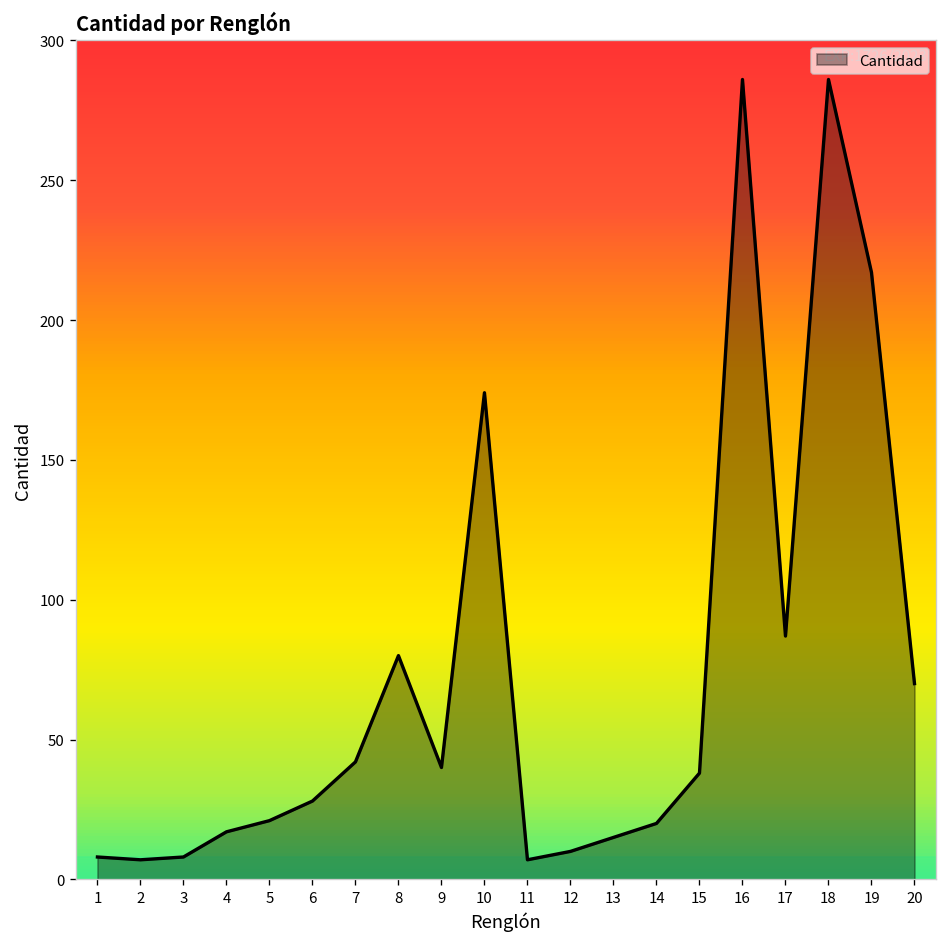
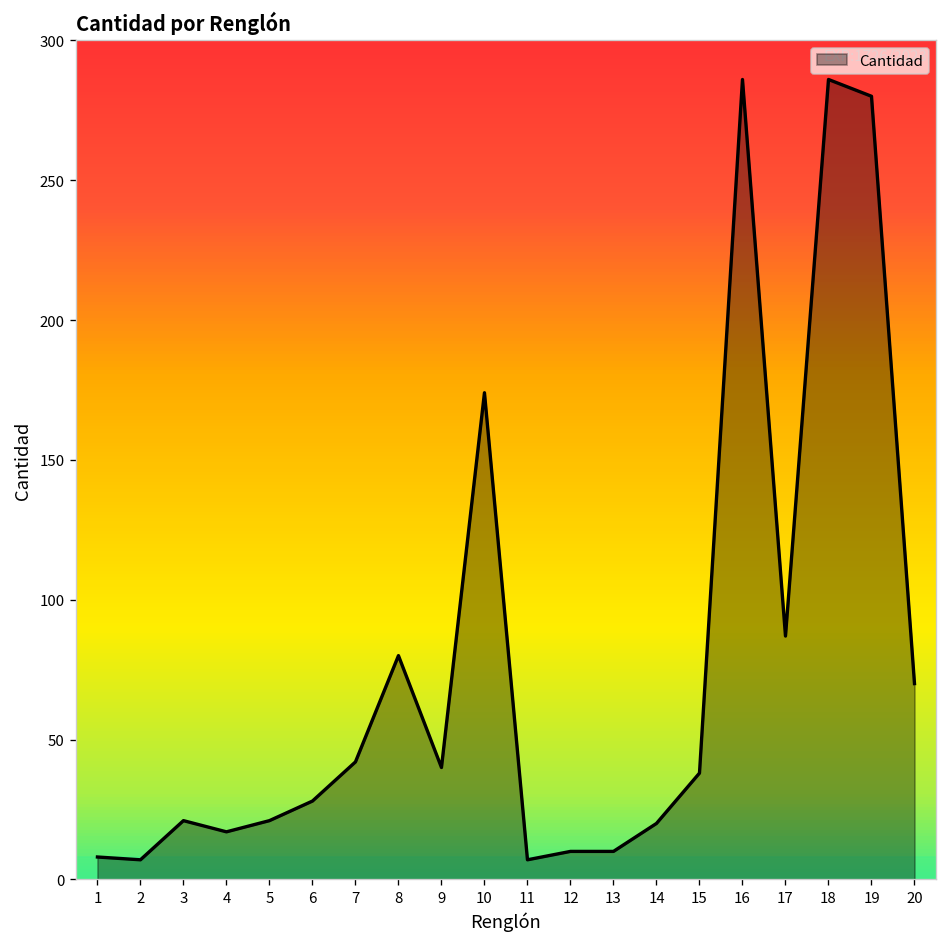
3: 8 -> 21
13: 15 -> 10
19: 217 -> 280
